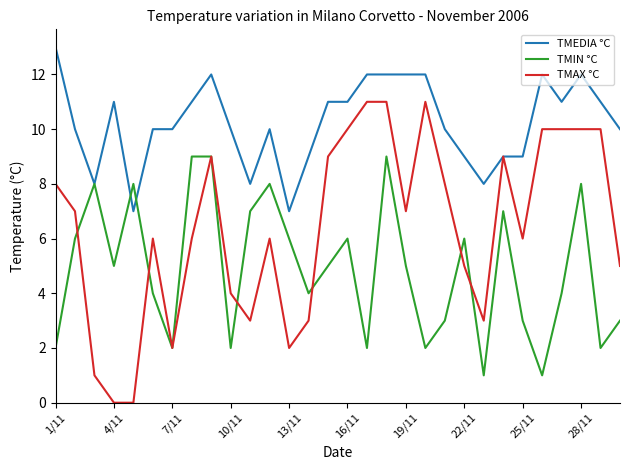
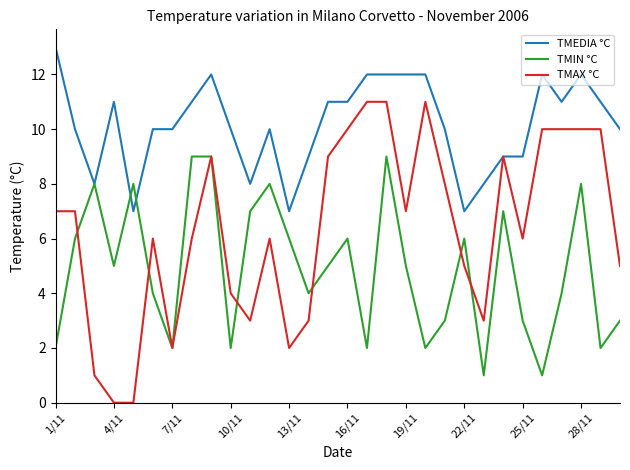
TMAX °C, 1/11: 8 -> 7
TMEDIA °C, 22/11: 9 -> 7
